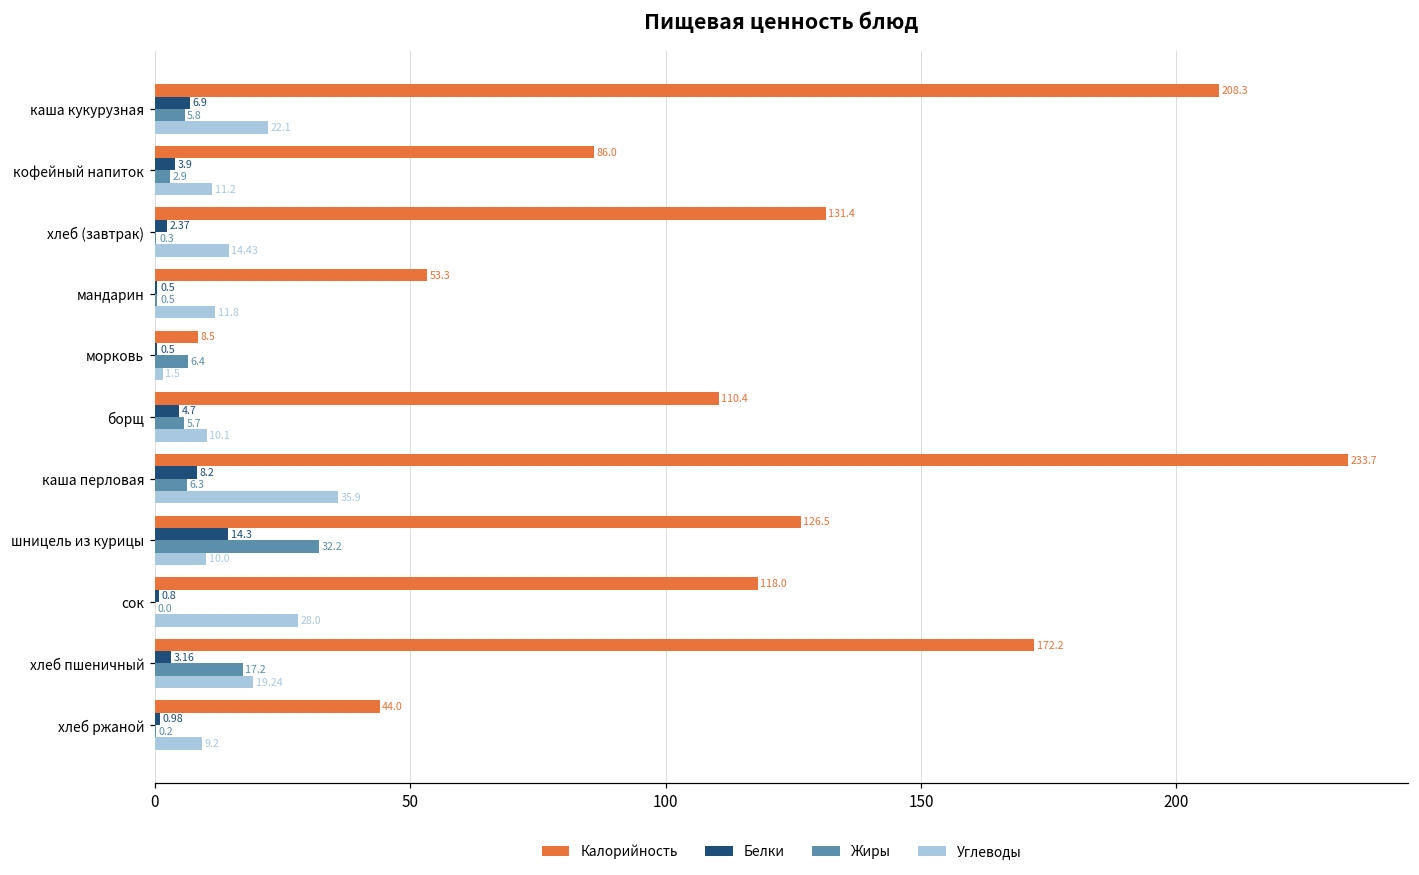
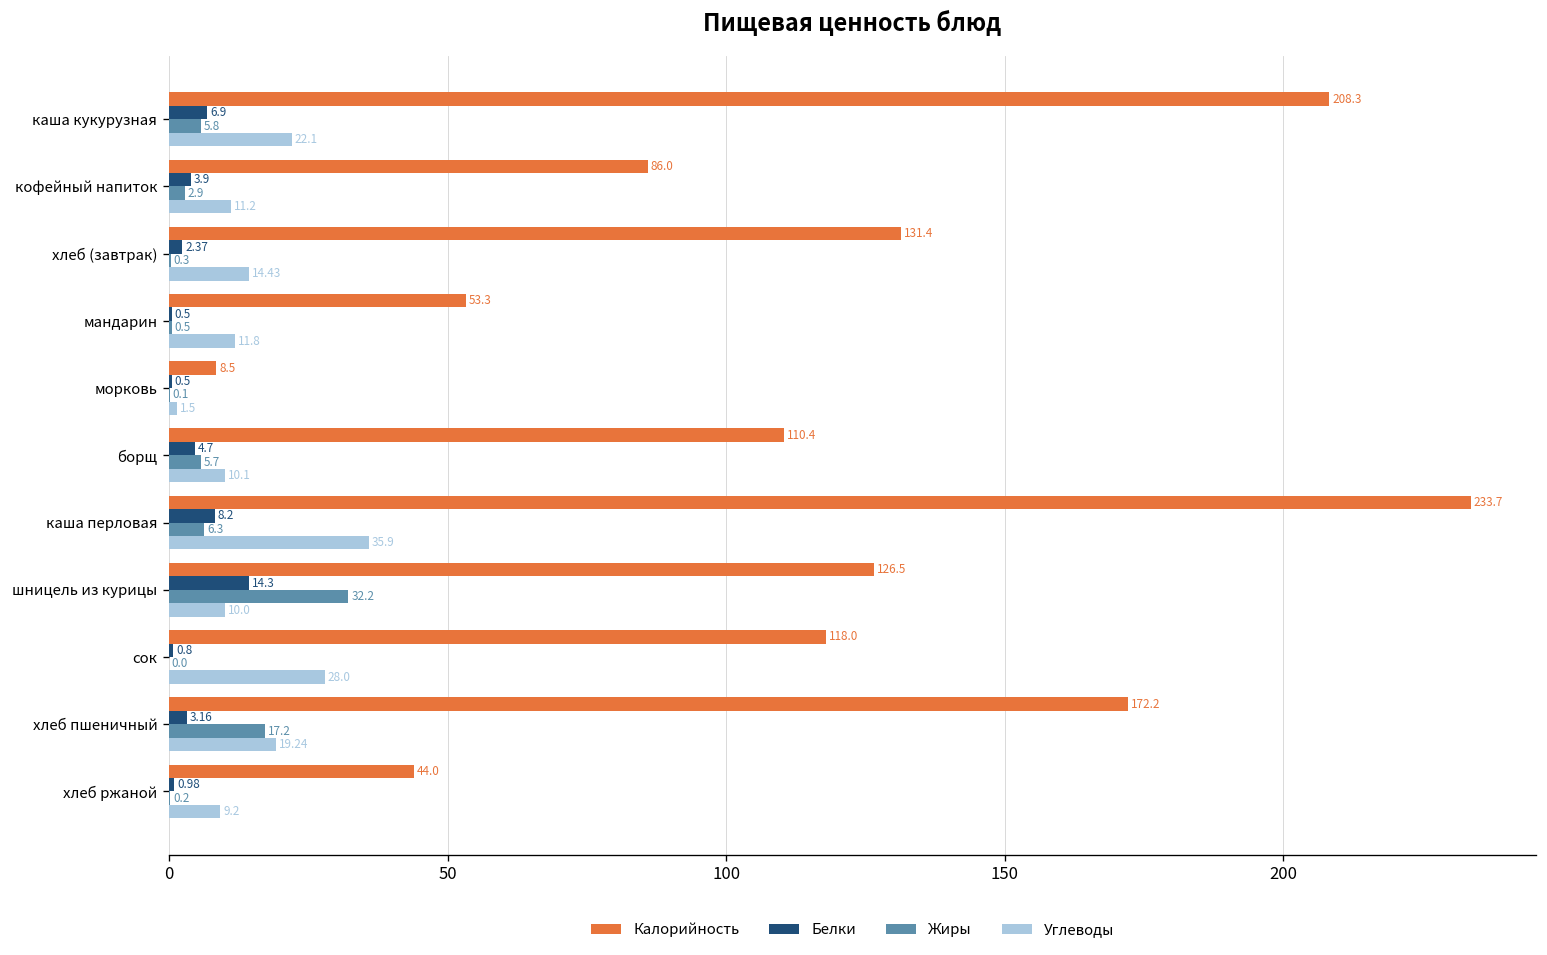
Жиры, морковь: 6.4 -> 0.1
